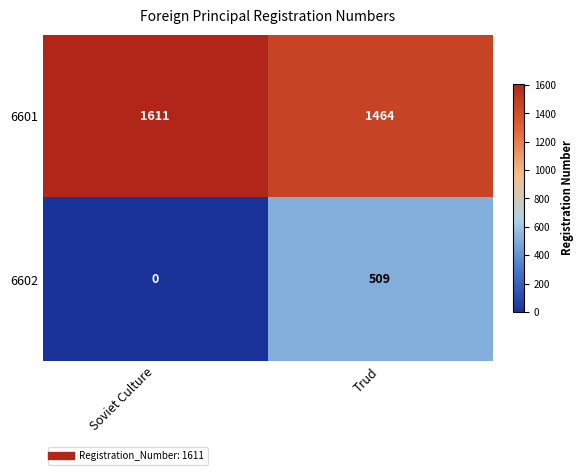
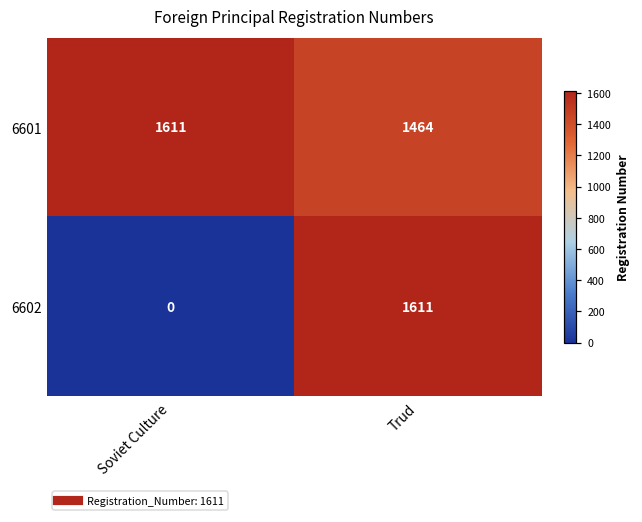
6602, Trud: 509 -> 1611
